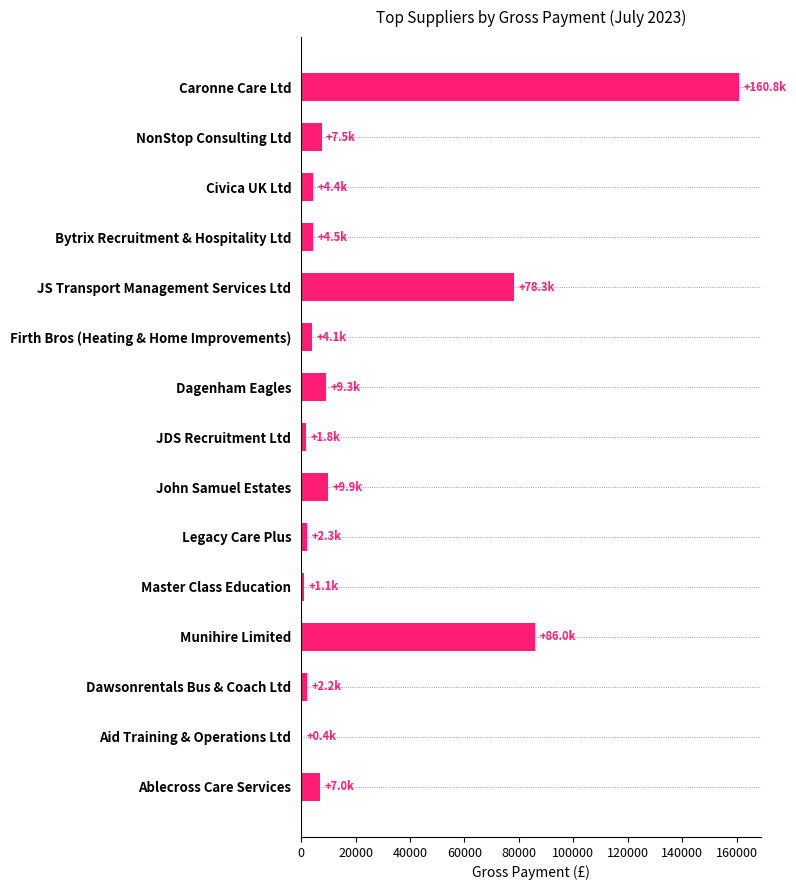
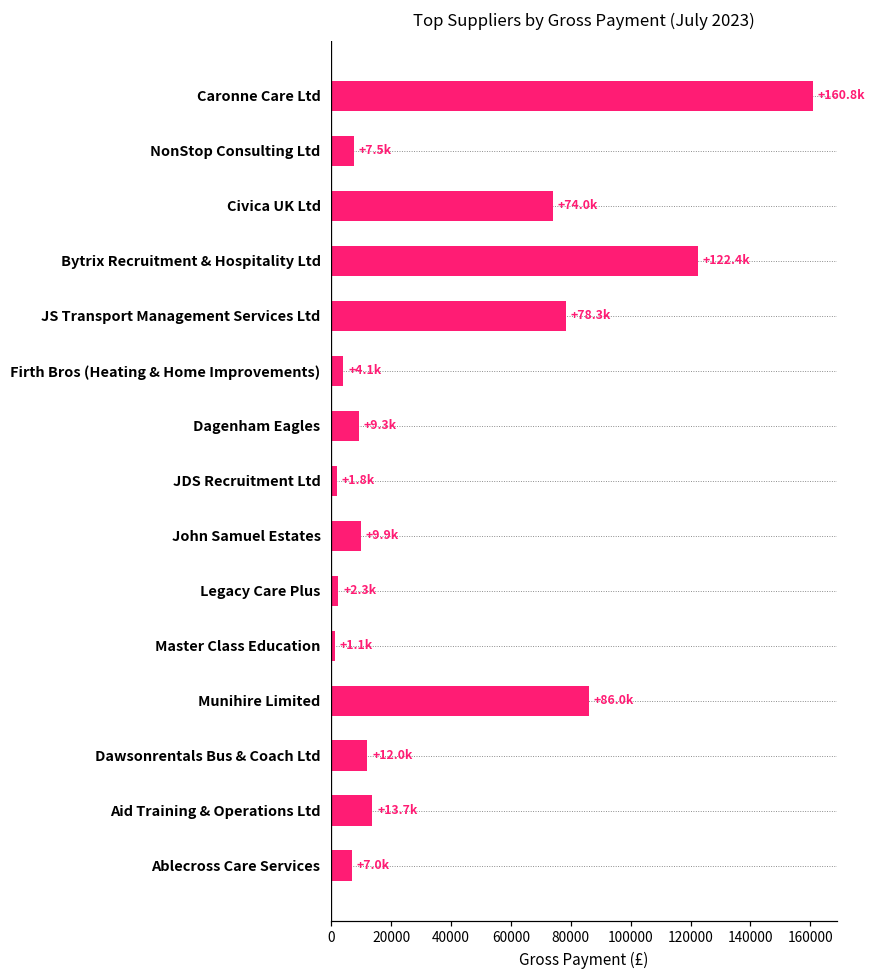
Civica UK Ltd: +4.4k -> +74.0k
Bytrix Recruitment & Hospitality Ltd: +4.5k -> +122.4k
Dawsonrentals Bus & Coach Ltd: +2.2k -> +12.0k
Aid Training & Operations Ltd: +0.4k -> +13.7k
